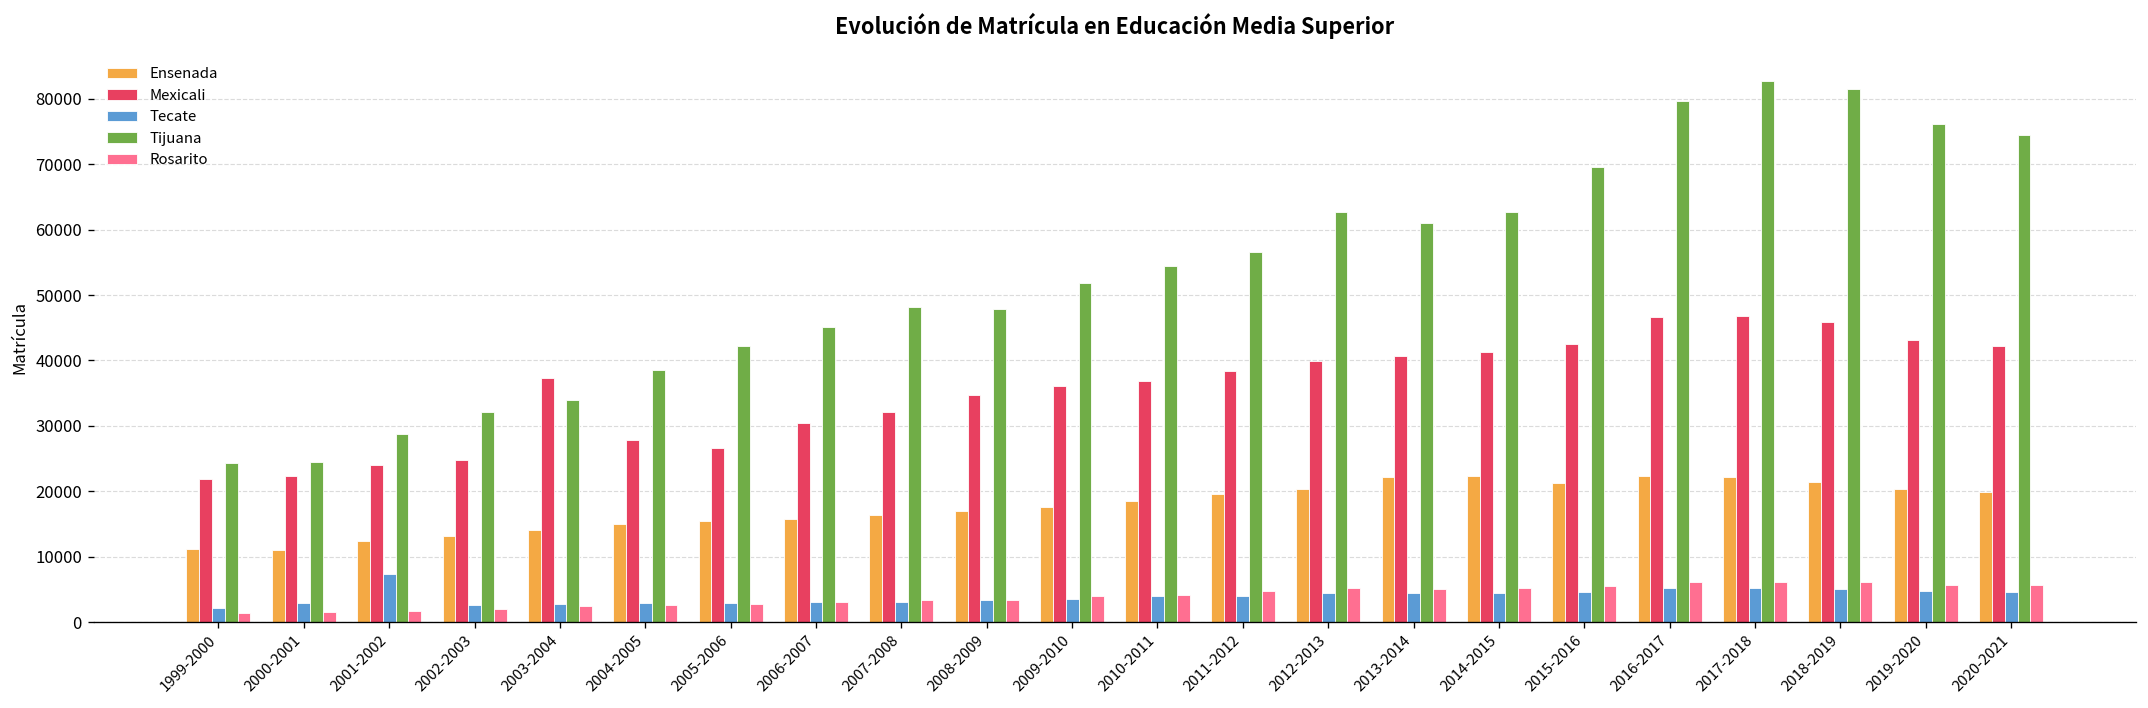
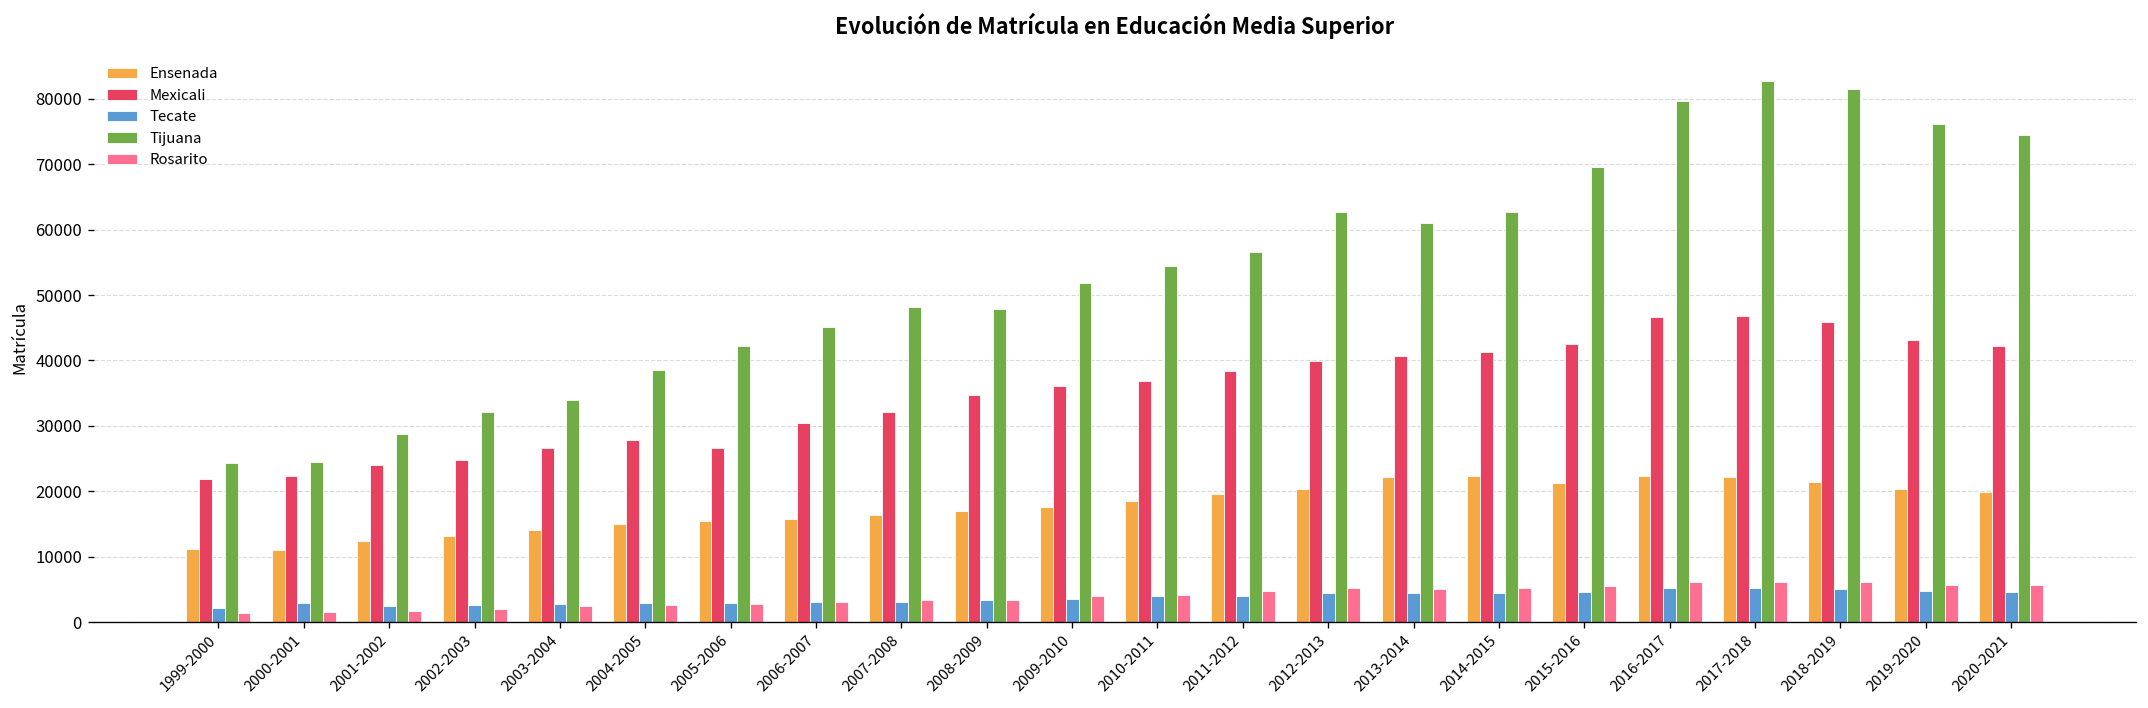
Tecate, 2001-2002: 7000 -> 2000
Mexicali, 2003-2004: 37000 -> 27000
